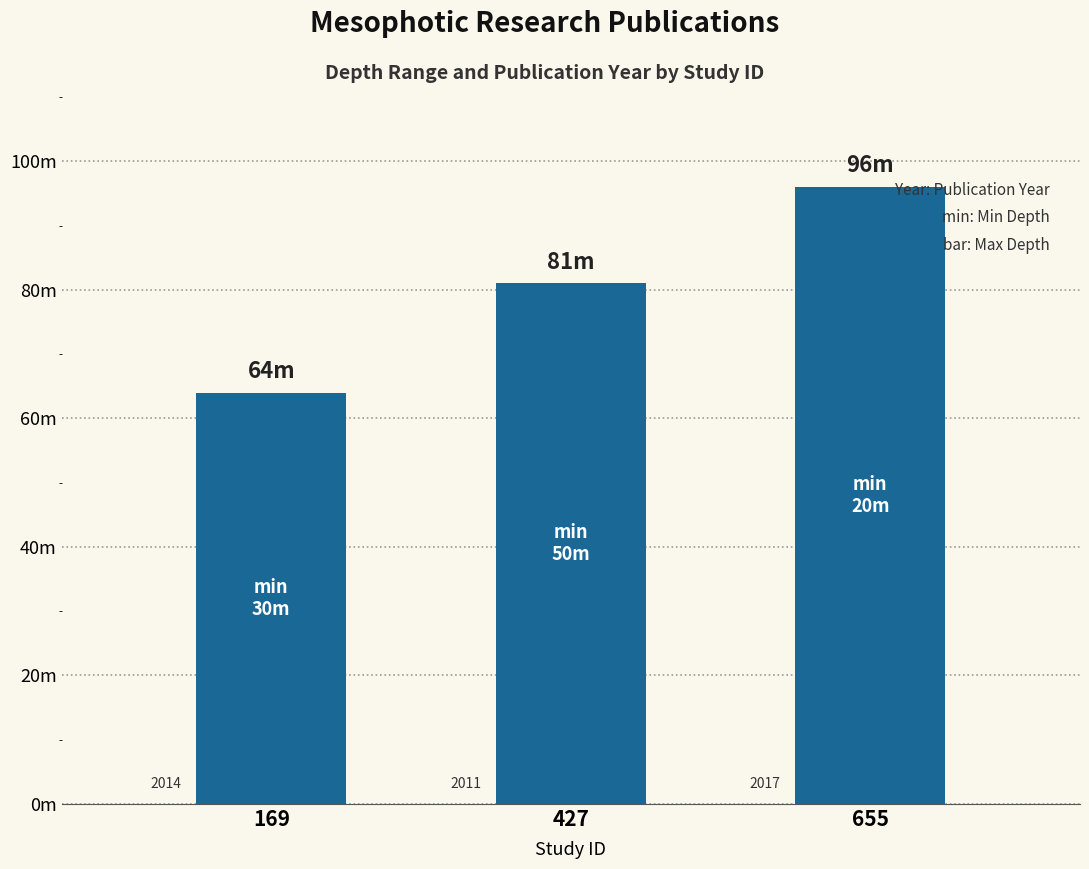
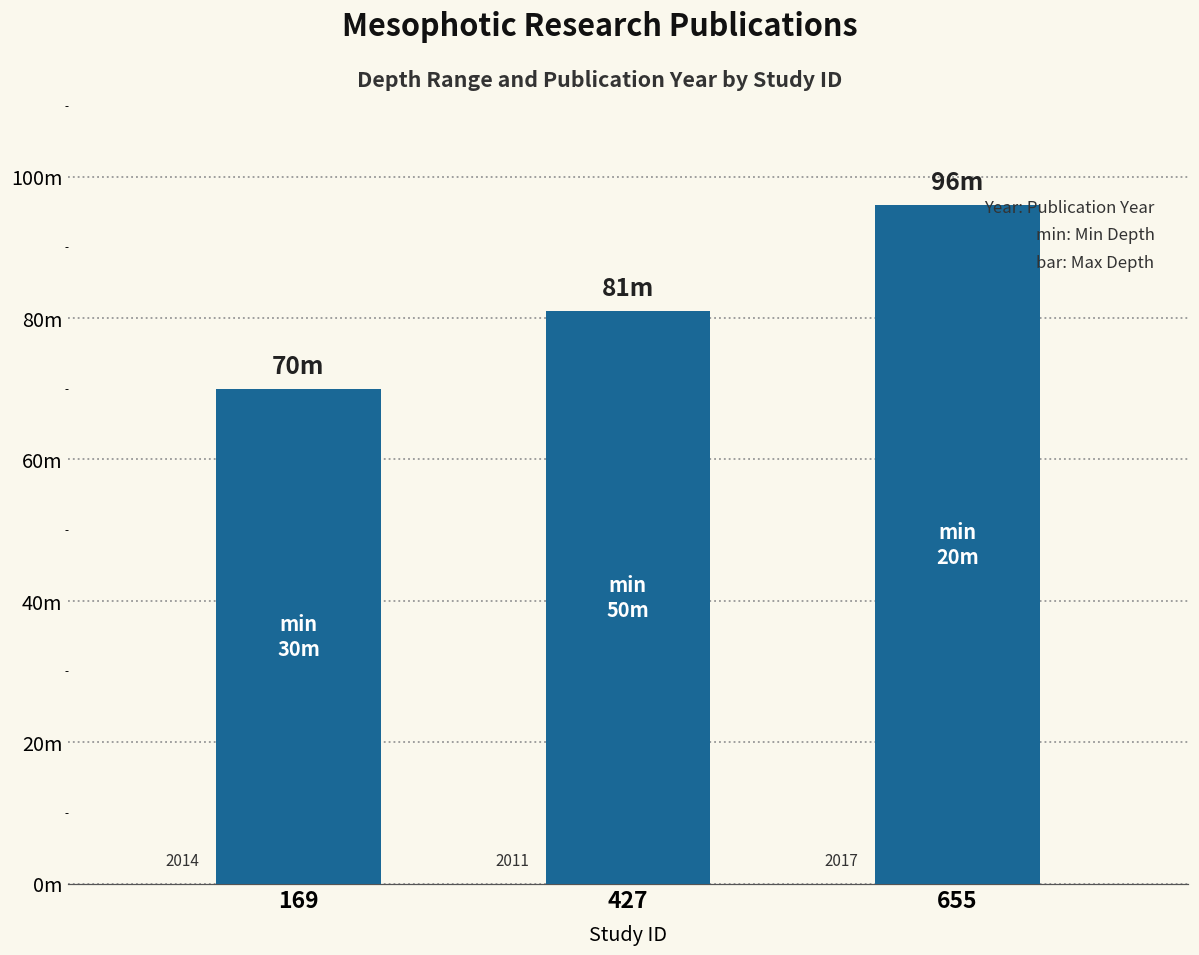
169: 64m -> 70m
